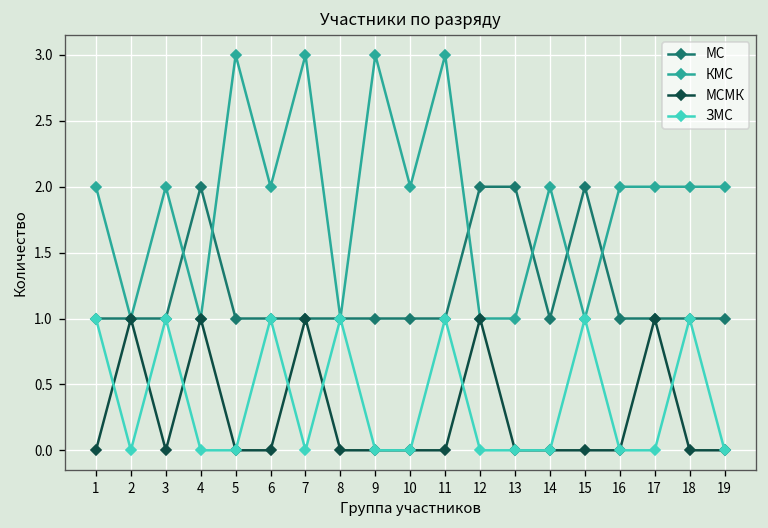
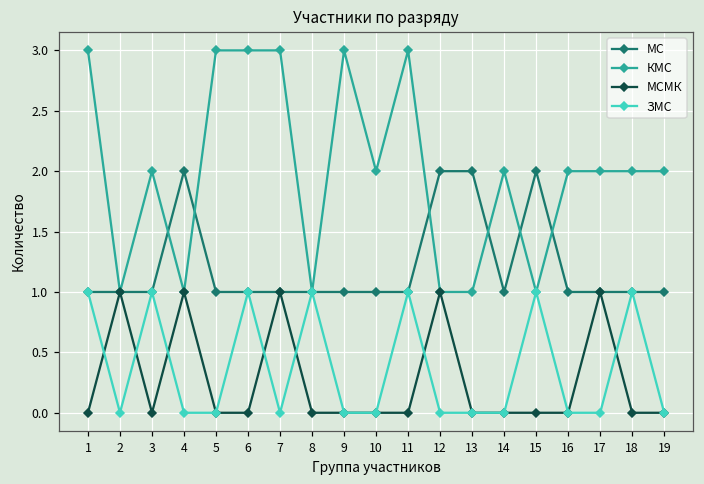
КМС, 1: 2 -> 3
КМС, 6: 2 -> 3
